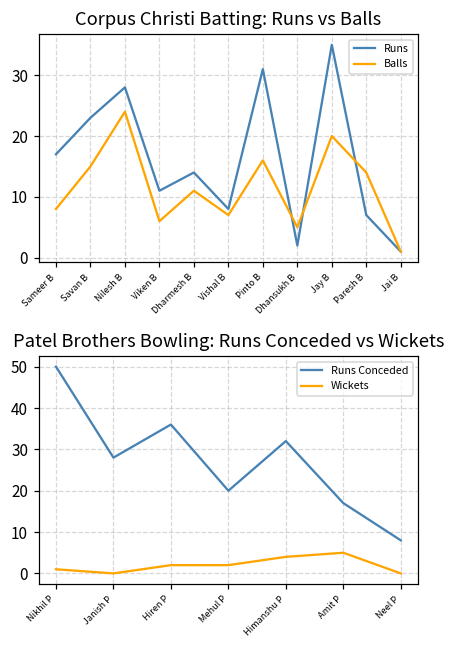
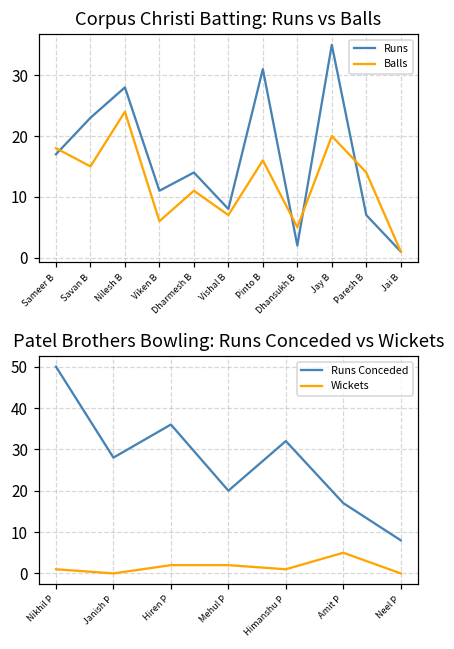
Corpus Christi Batting: Runs vs Balls, Balls, Sameer B: 8 -> 18
Patel Brothers Bowling: Runs Conceded vs Wickets, Wickets, Himanshu P: 4 -> 1
